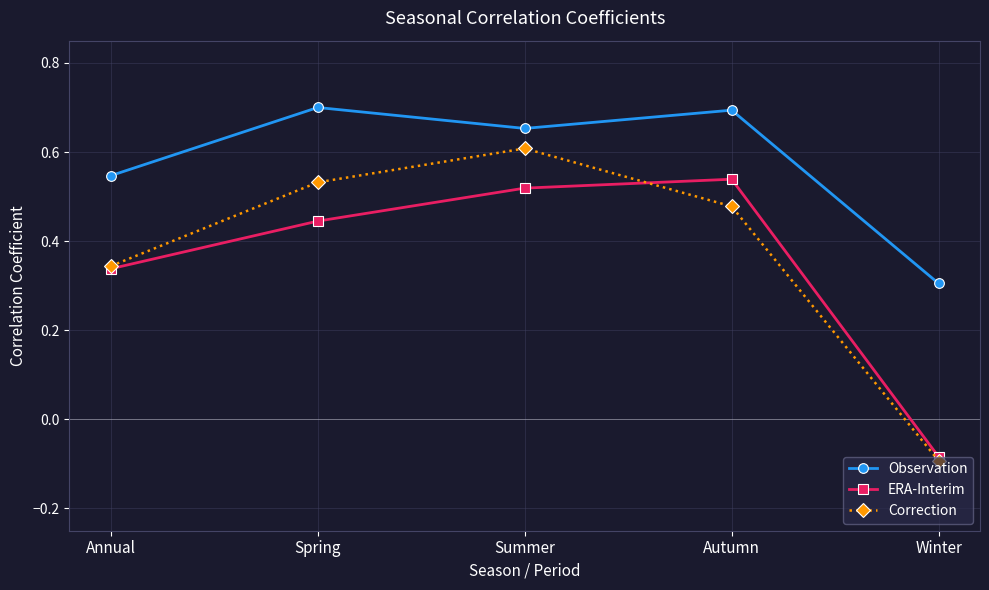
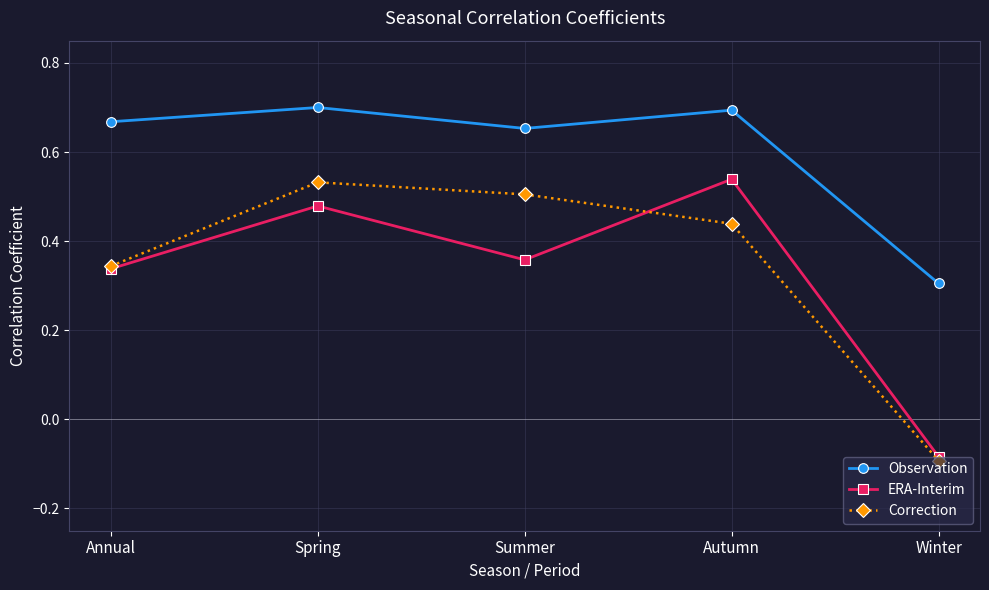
Observation, Annual: 0.55 -> 0.67
ERA-Interim, Spring: 0.45 -> 0.48
ERA-Interim, Summer: 0.52 -> 0.36
Correction, Summer: 0.61 -> 0.51
Correction, Autumn: 0.48 -> 0.44
